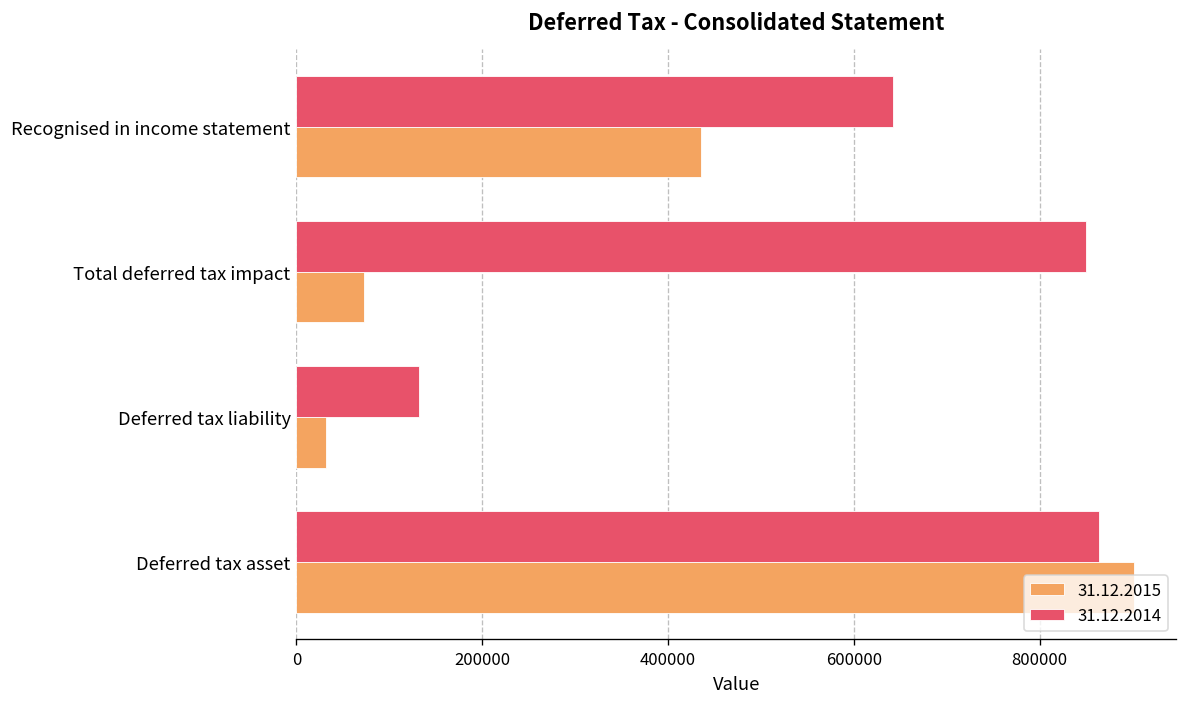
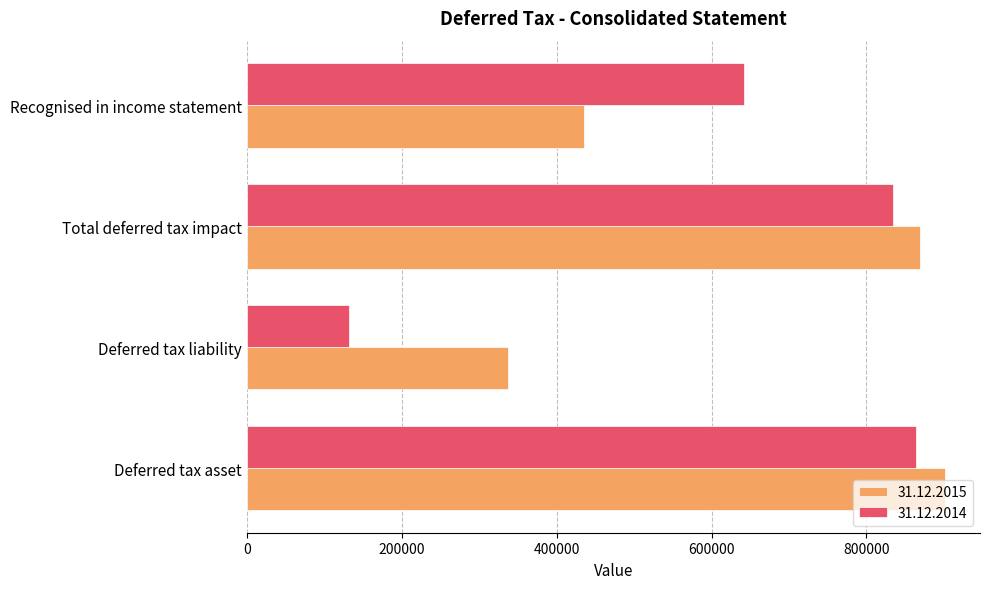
31.12.2014, Total deferred tax impact: 850000 -> 830000
31.12.2015, Total deferred tax impact: 70000 -> 870000
31.12.2015, Deferred tax liability: 30000 -> 340000
